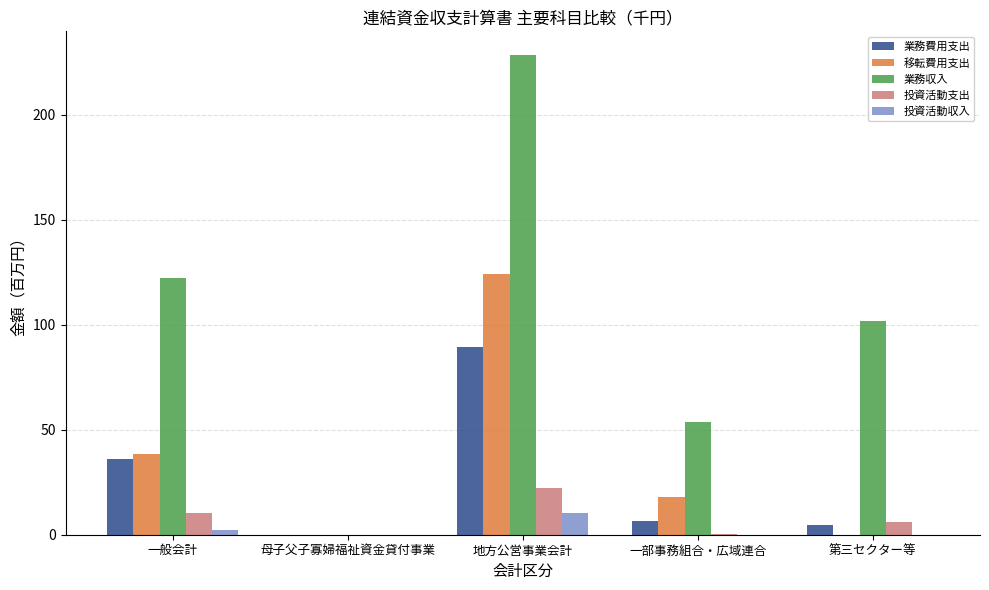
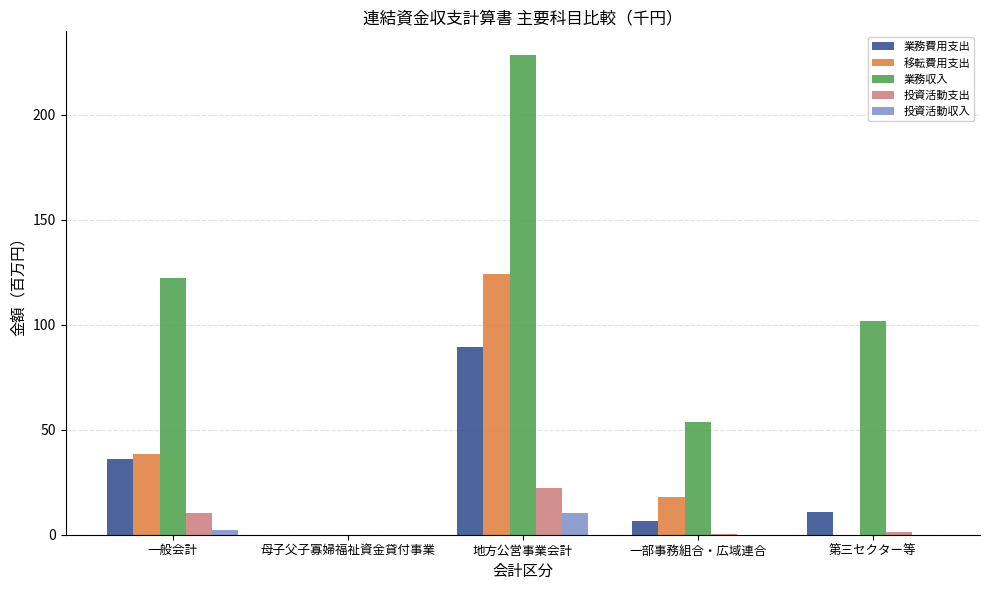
業務費用支出, 第三セクター等: 5 -> 11
投資活動支出, 第三セクター等: 6 -> 1
